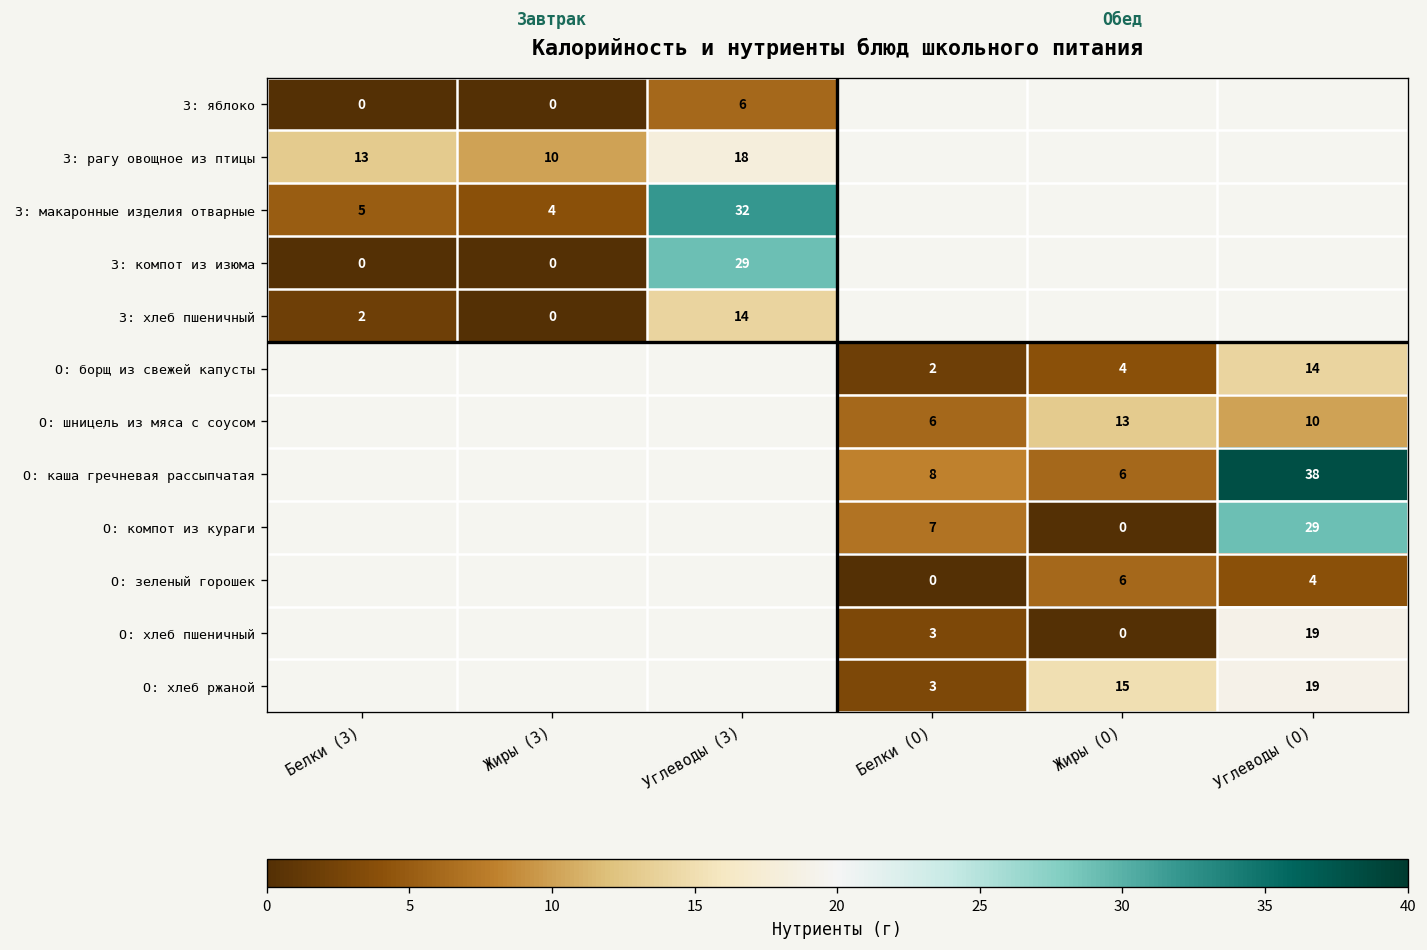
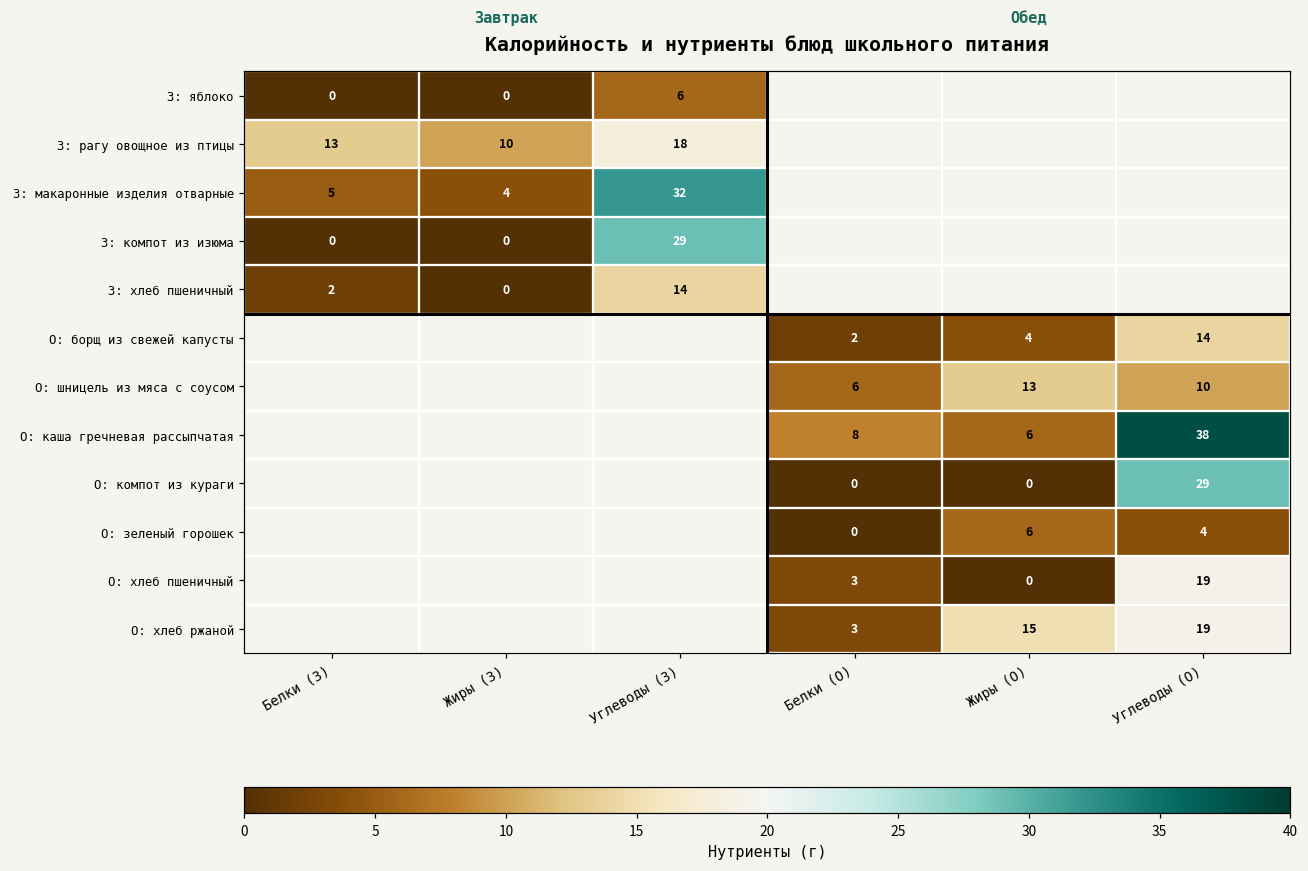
О: компот из кураги, Белки (О): 7 -> 0
